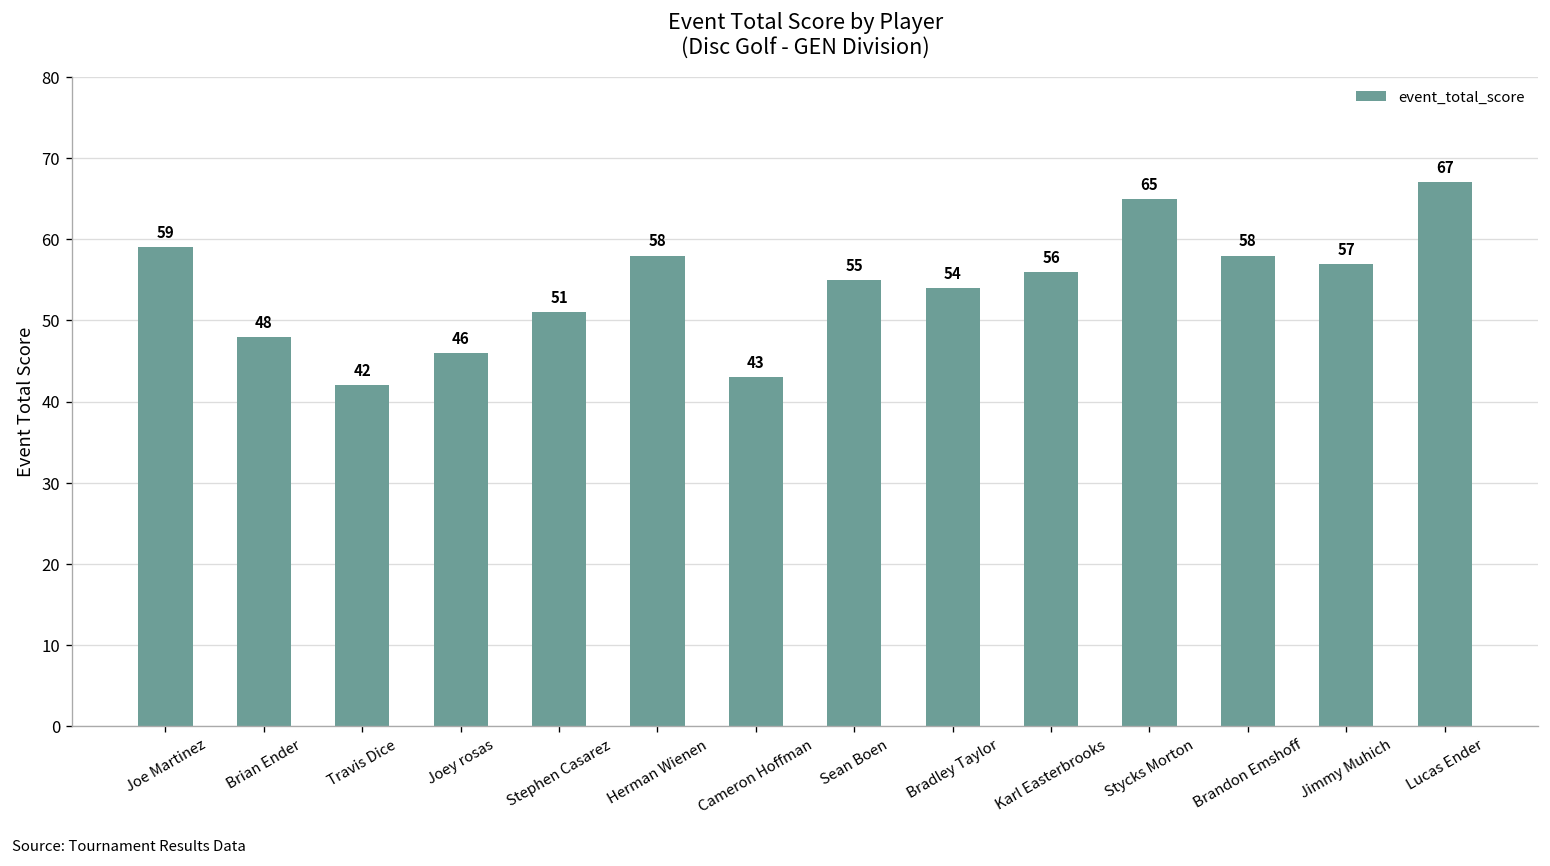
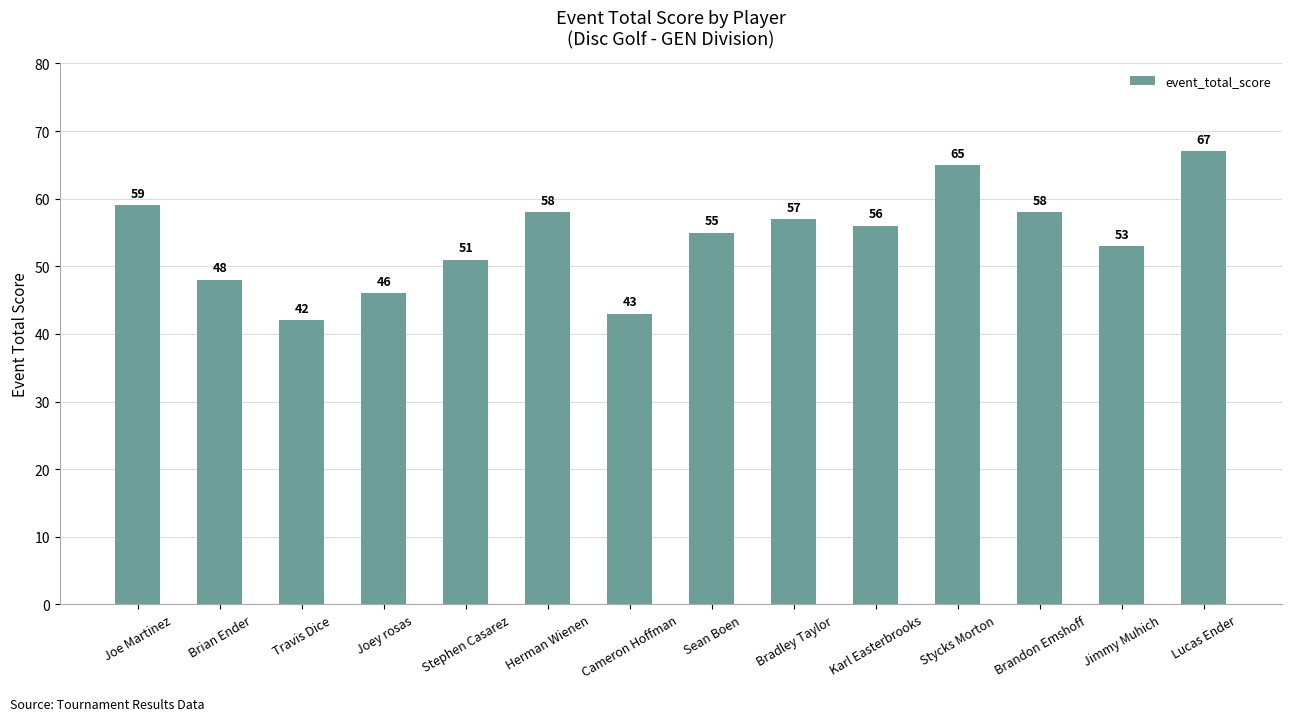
Bradley Taylor: 54 -> 57
Jimmy Muhich: 57 -> 53
